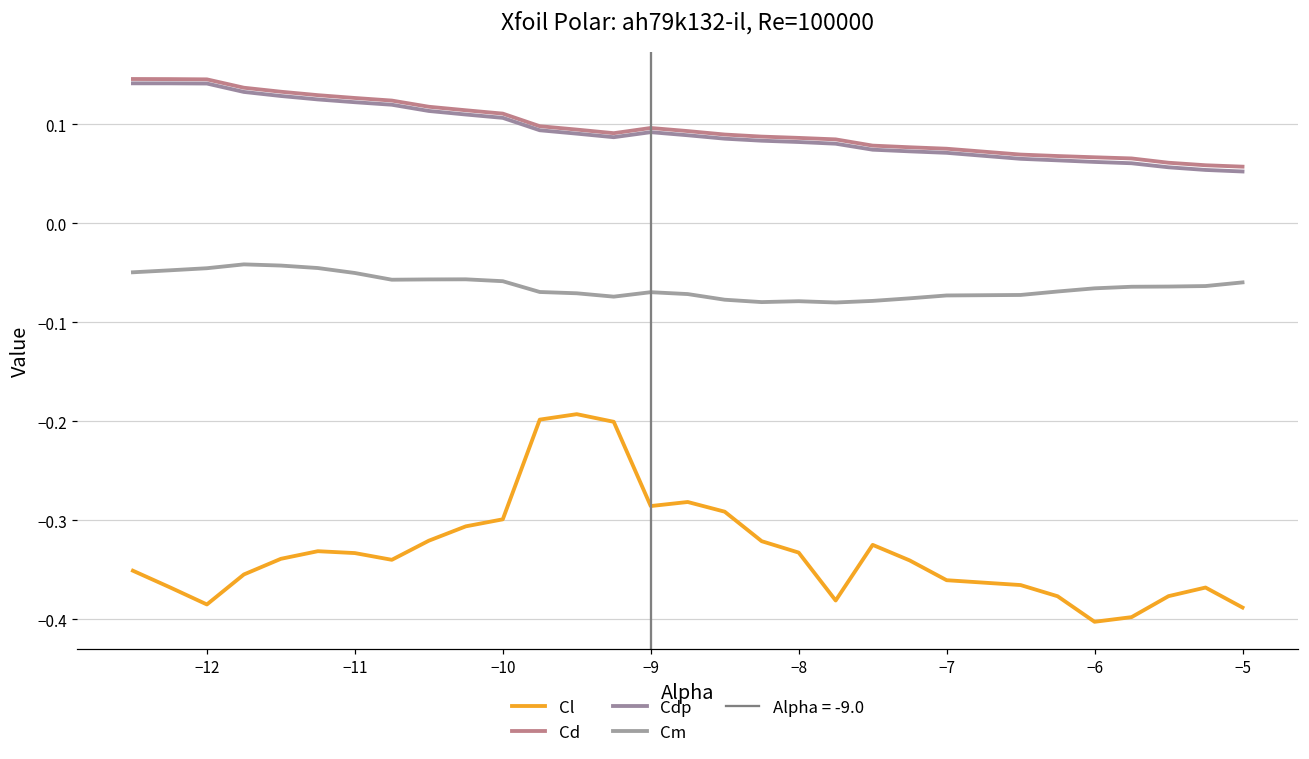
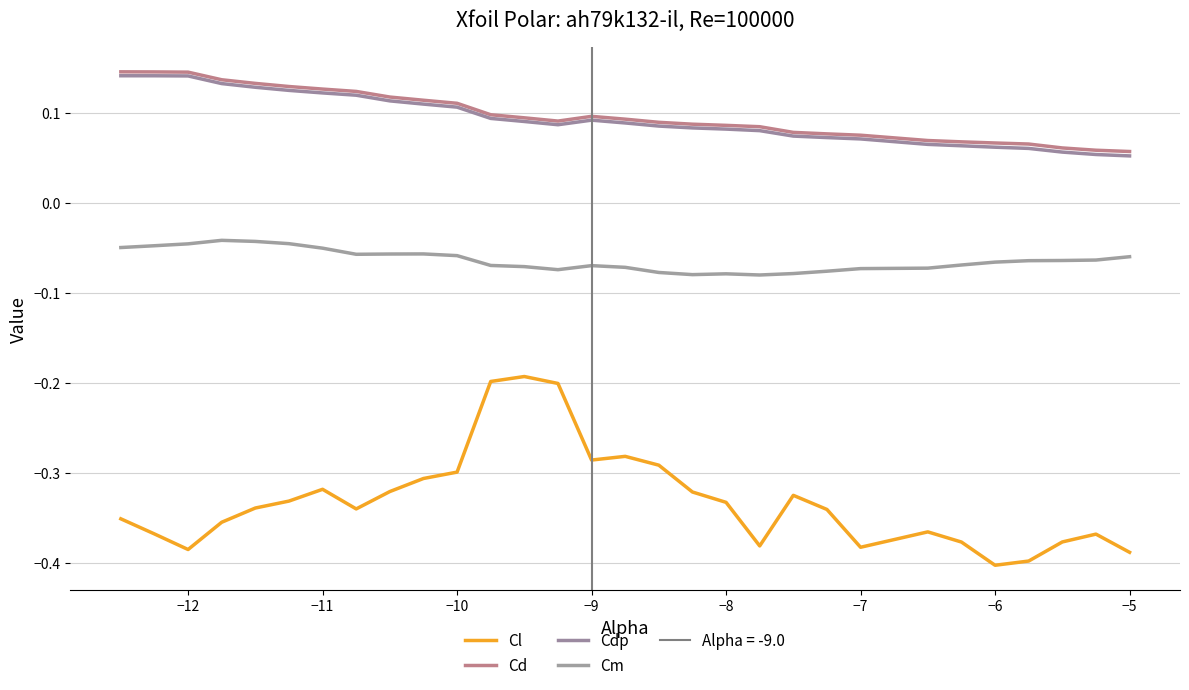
Cl, −11: -0.33 -> -0.32
Cl, −7: -0.36 -> -0.38
